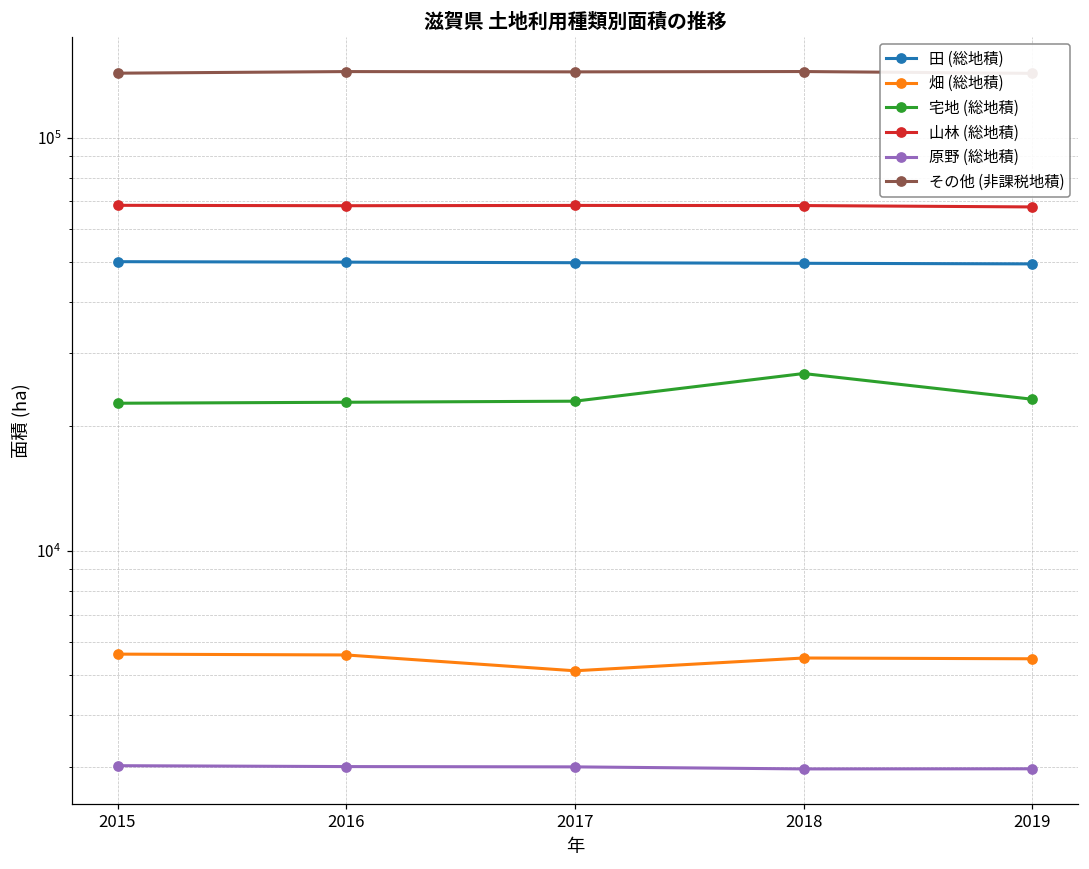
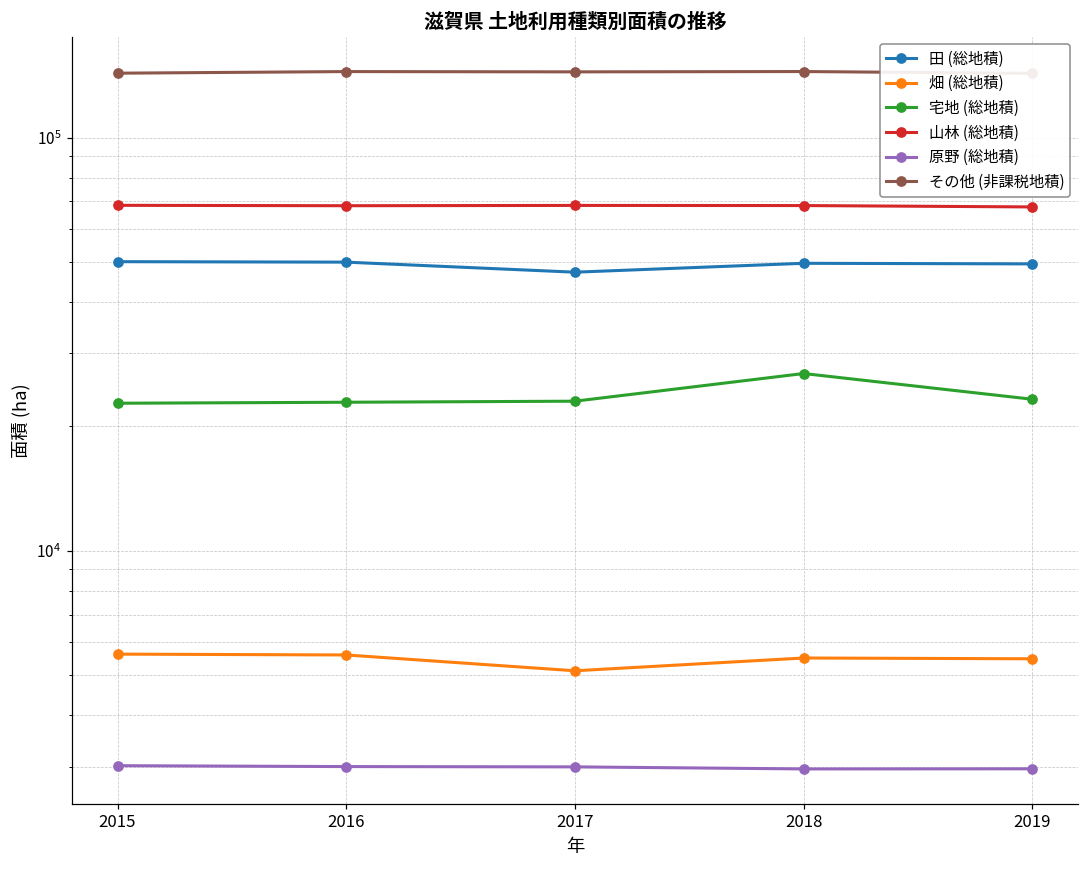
田 (総地積), 2017: 50000 -> 47000
